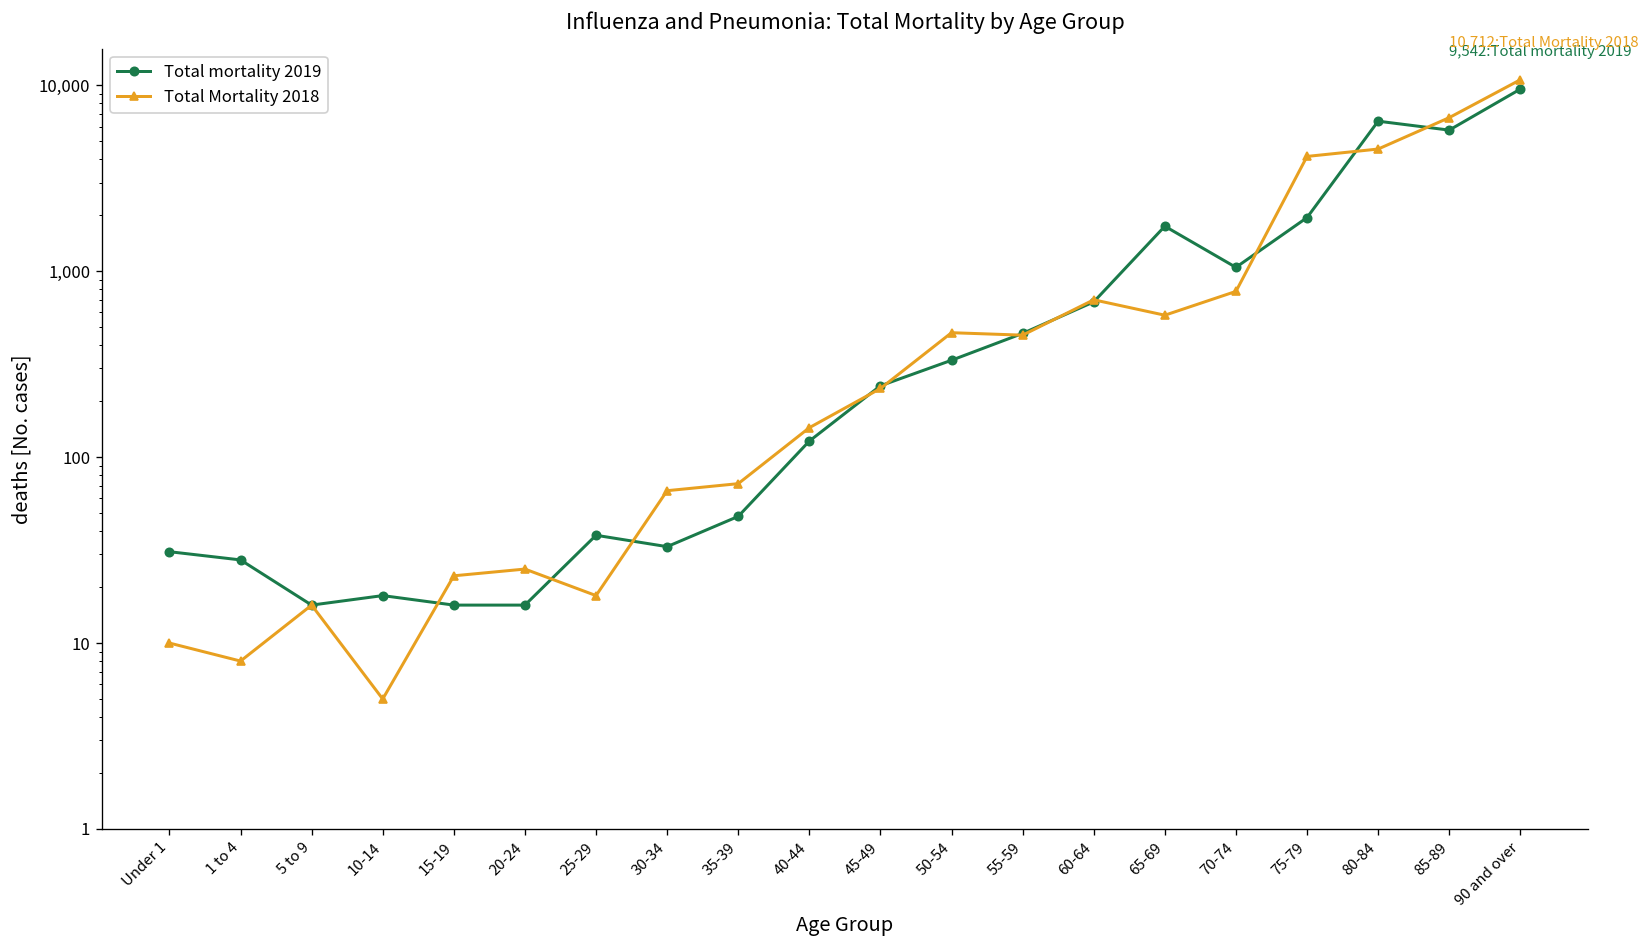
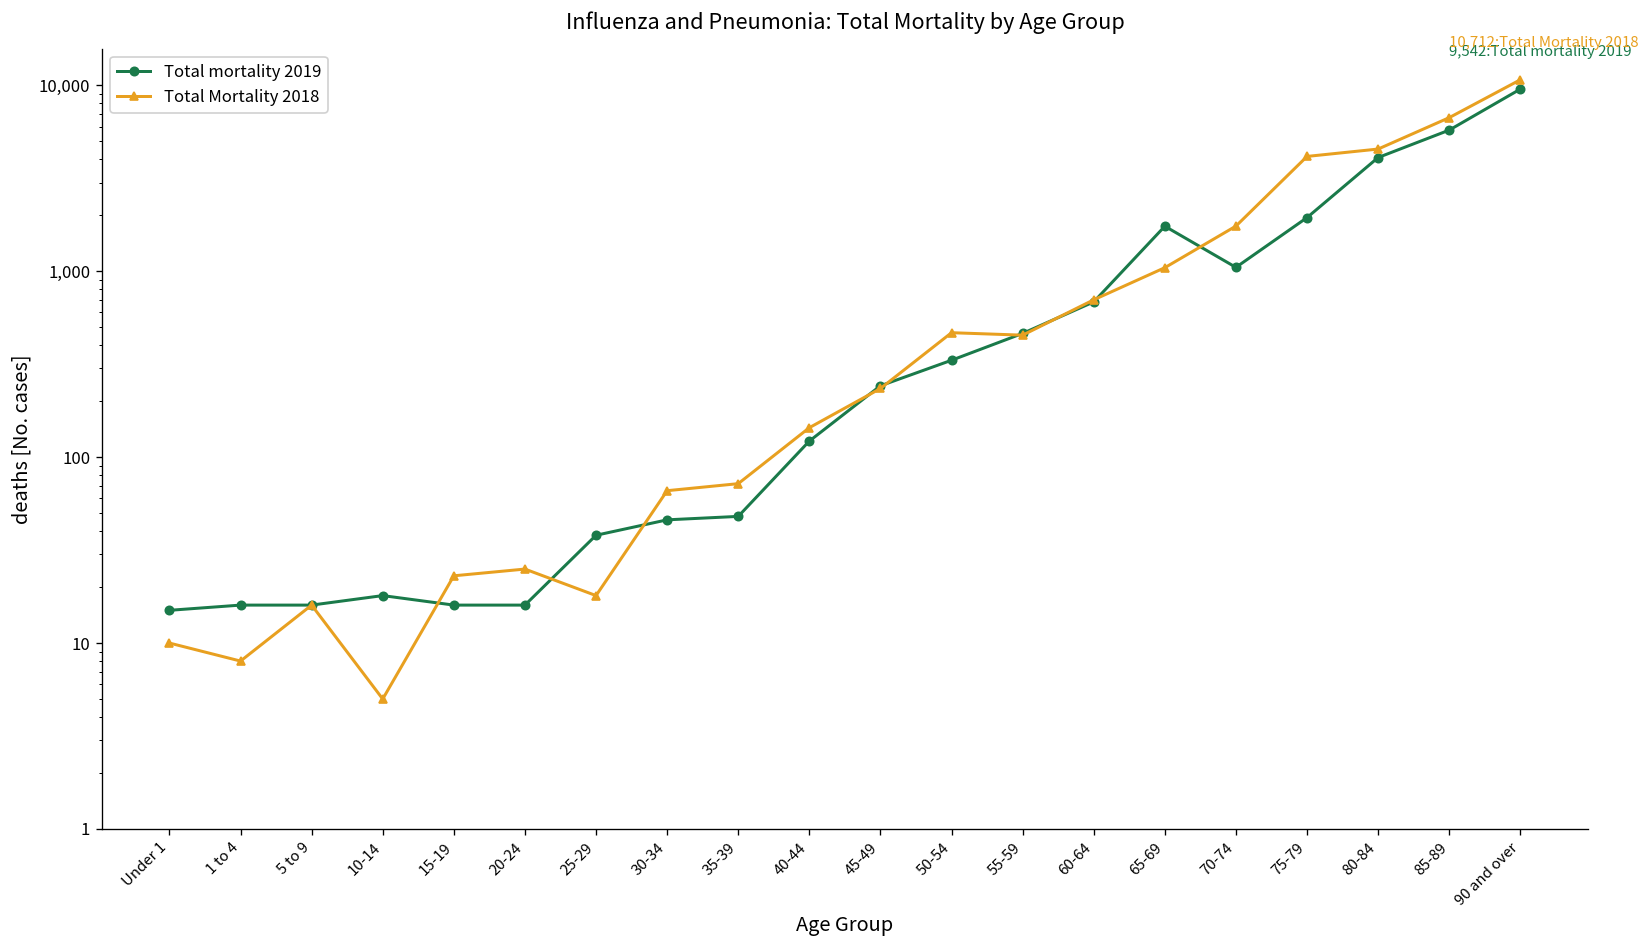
Total mortality 2019, Under 1: 31 -> 15
Total mortality 2019, 1 to 4: 28 -> 16
Total mortality 2019, 30-34: 33 -> 46
Total Mortality 2018, 65-69: 580 -> 1,000
Total Mortality 2018, 70-74: 800 -> 1,700
Total mortality 2019, 80-84: 6,400 -> 4,100
